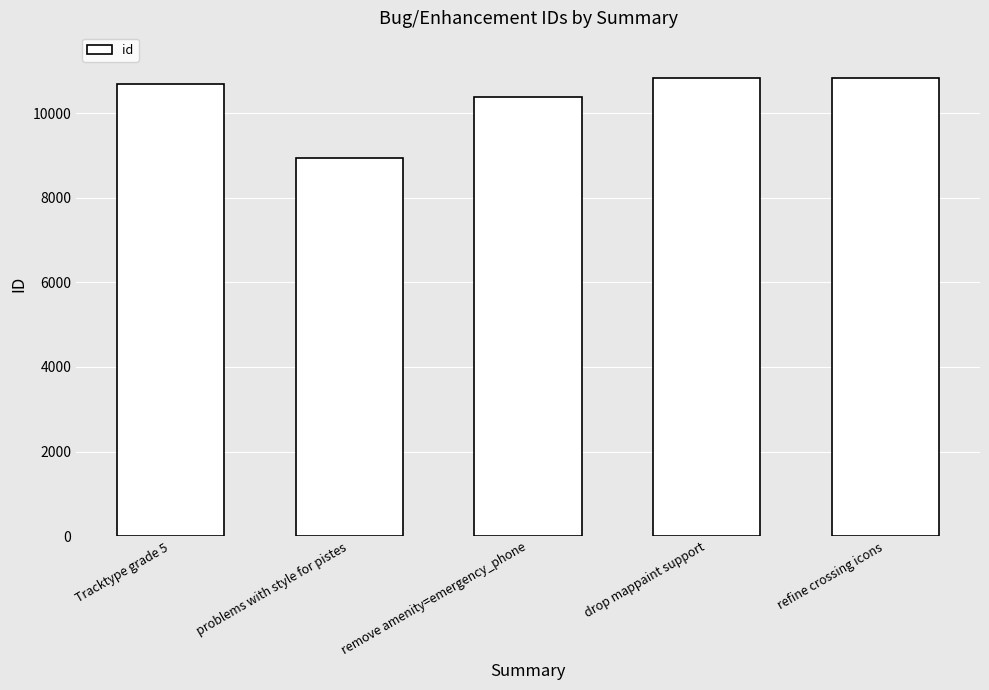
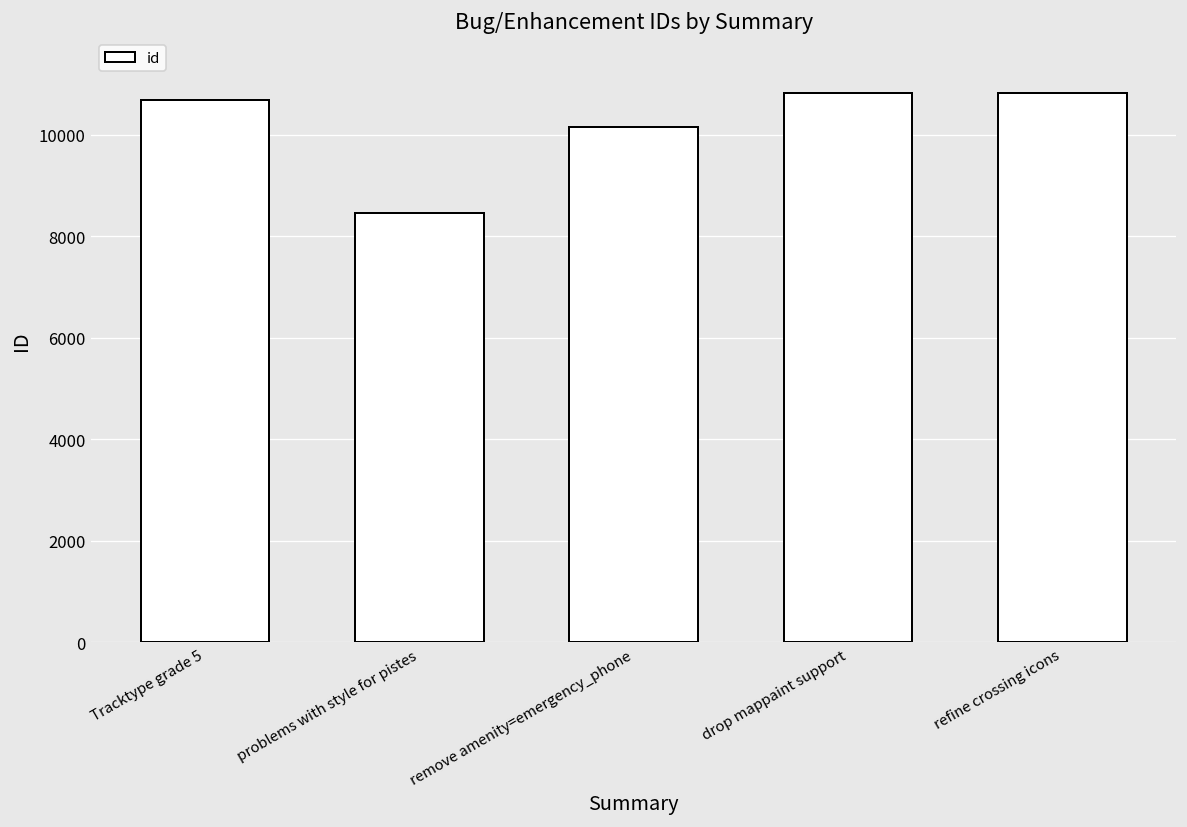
problems with style for pistes: 8900 -> 8500
remove amenity=emergency_phone: 10400 -> 10200
